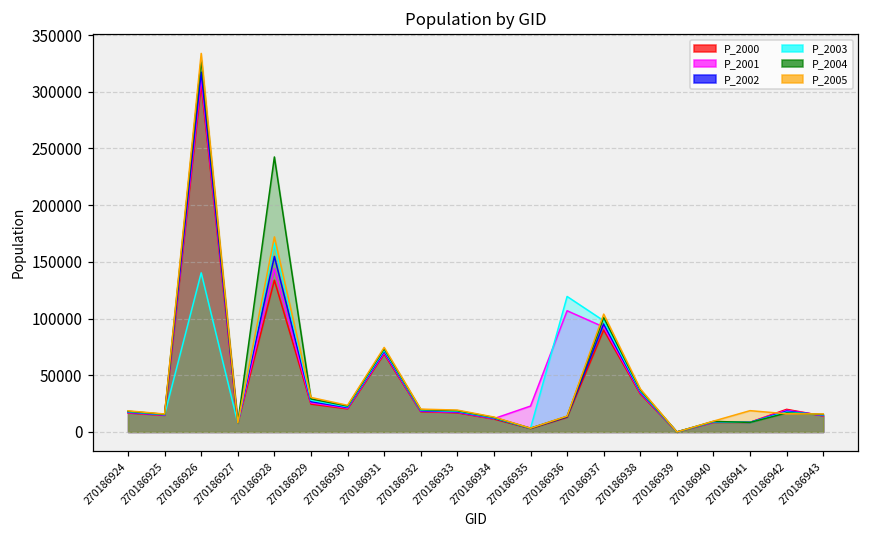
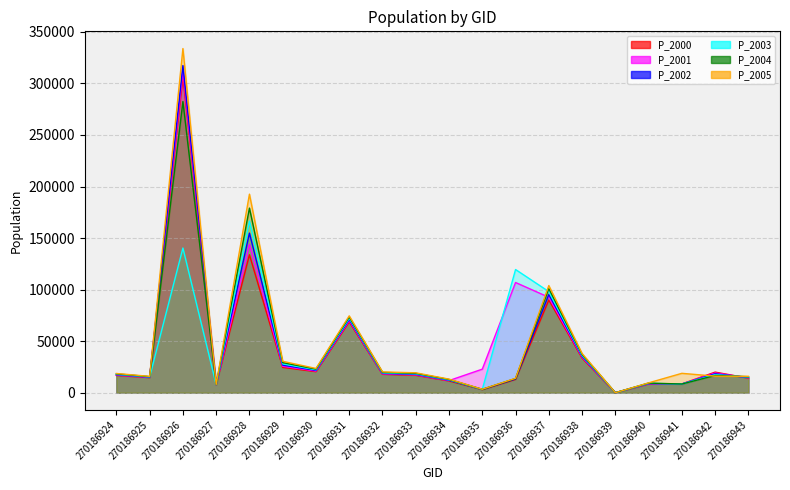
P_2004, 270186926: 328000 -> 282000
P_2004, 270186928: 242000 -> 179000
P_2005, 270186928: 172000 -> 193000
